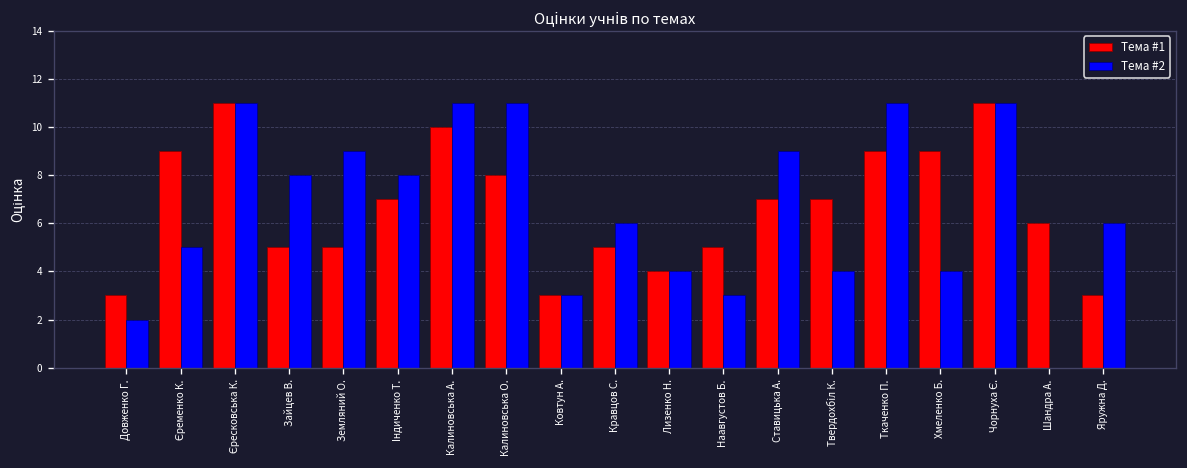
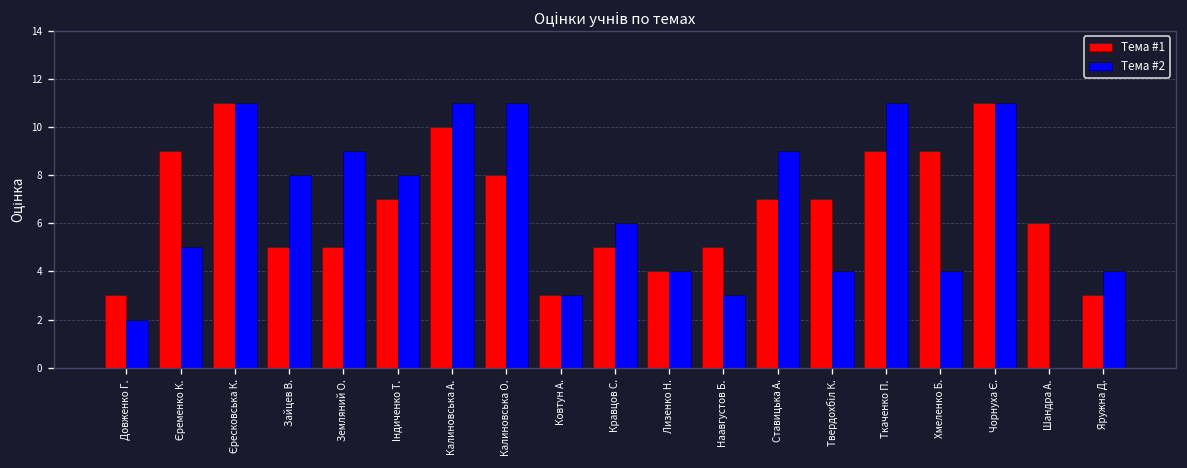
Тема #2, Яружна Д.: 6 -> 4
